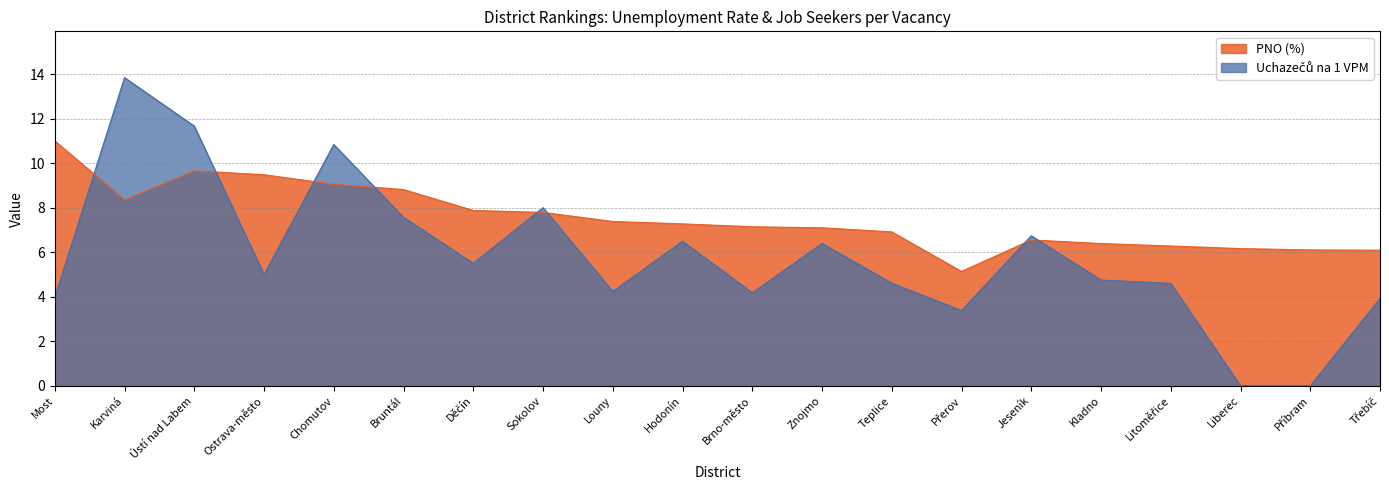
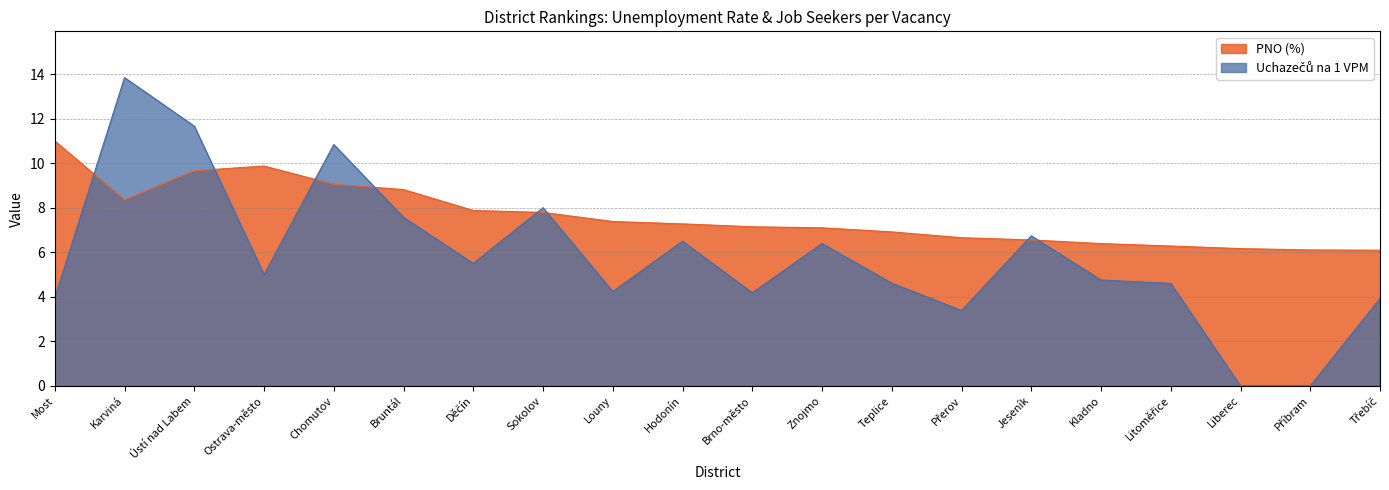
PNO (%), Ostrava-město: 9.5 -> 9.9
PNO (%), Přerov: 5.1 -> 6.7
